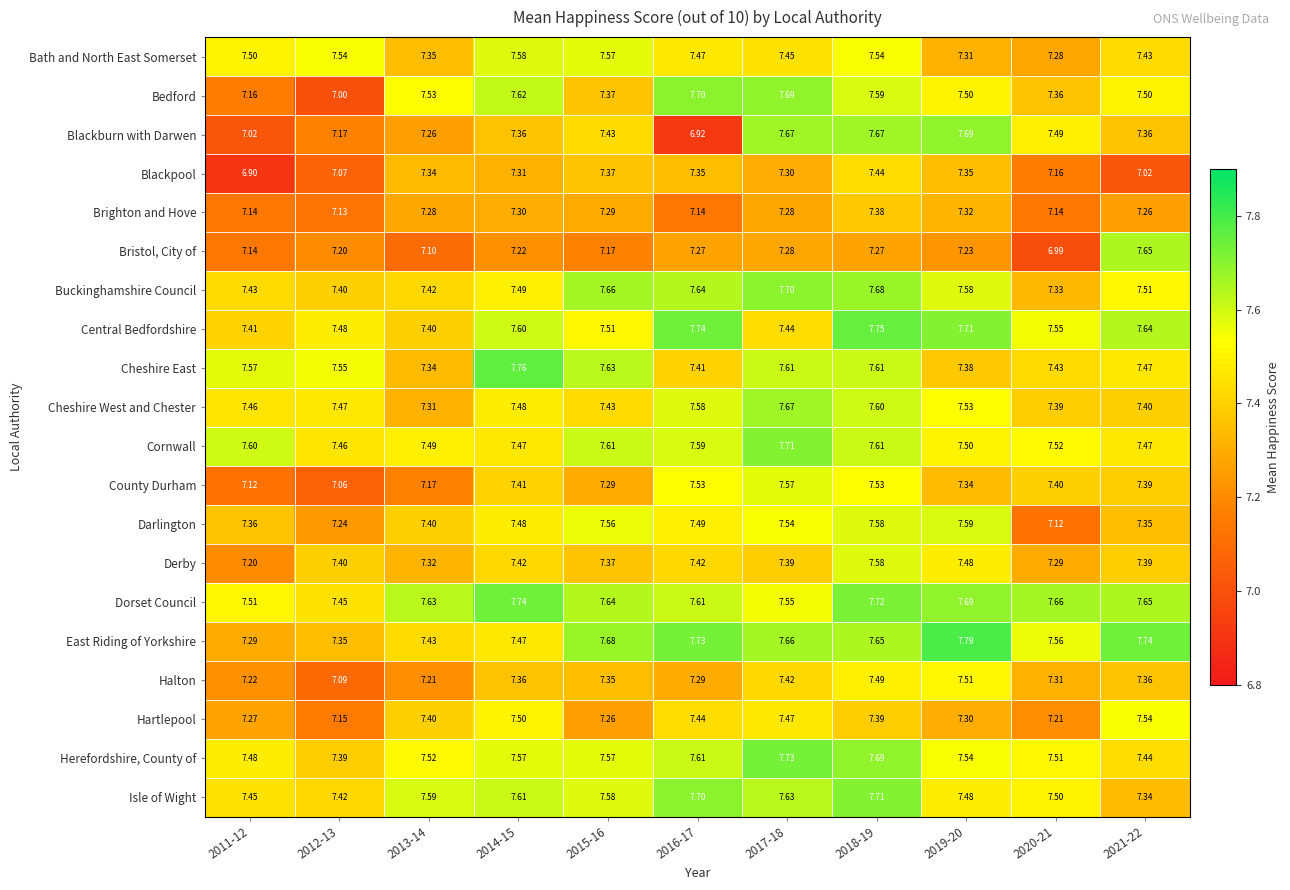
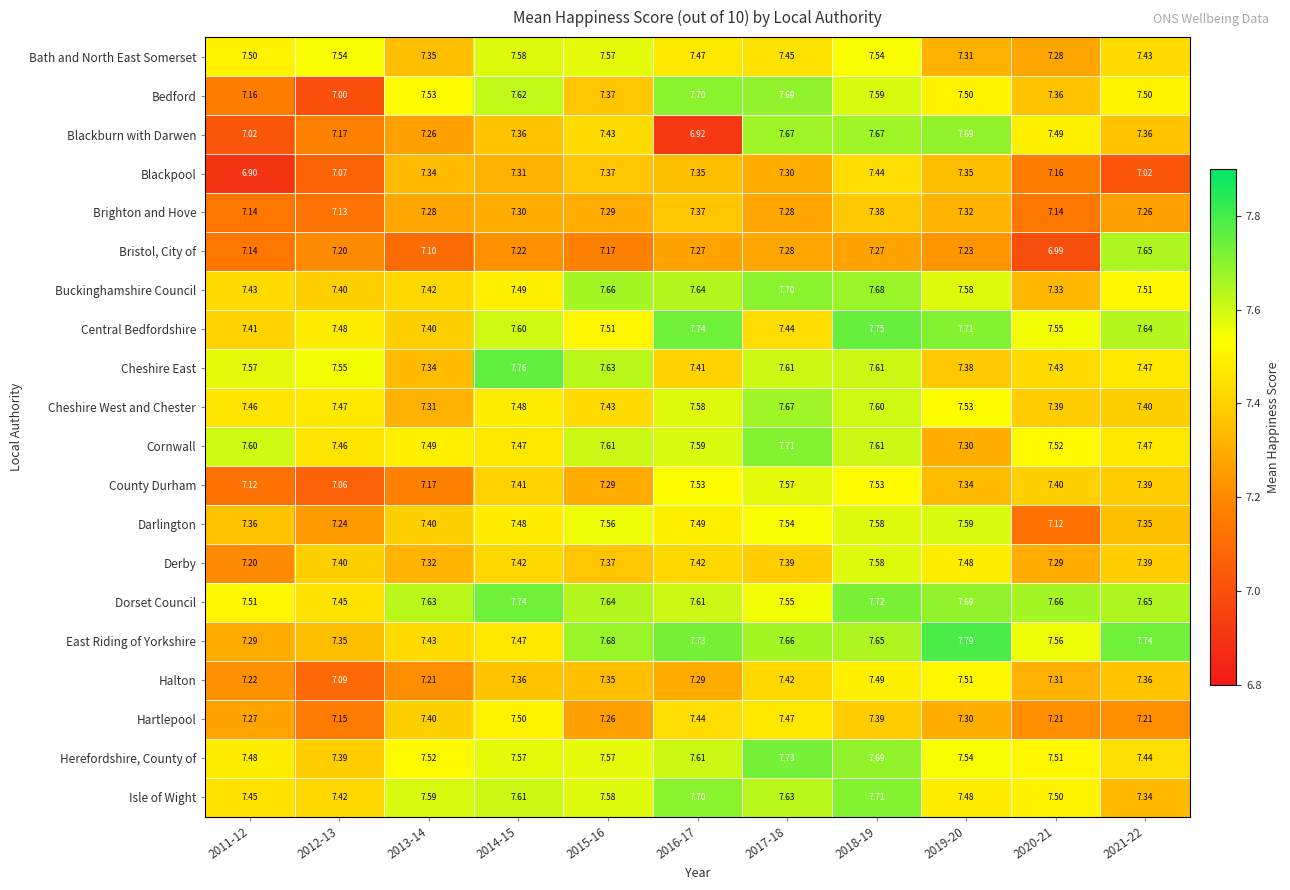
Brighton and Hove, 2016-17: 7.14 -> 7.37
Cornwall, 2019-20: 7.50 -> 7.30
Hartlepool, 2021-22: 7.54 -> 7.21
